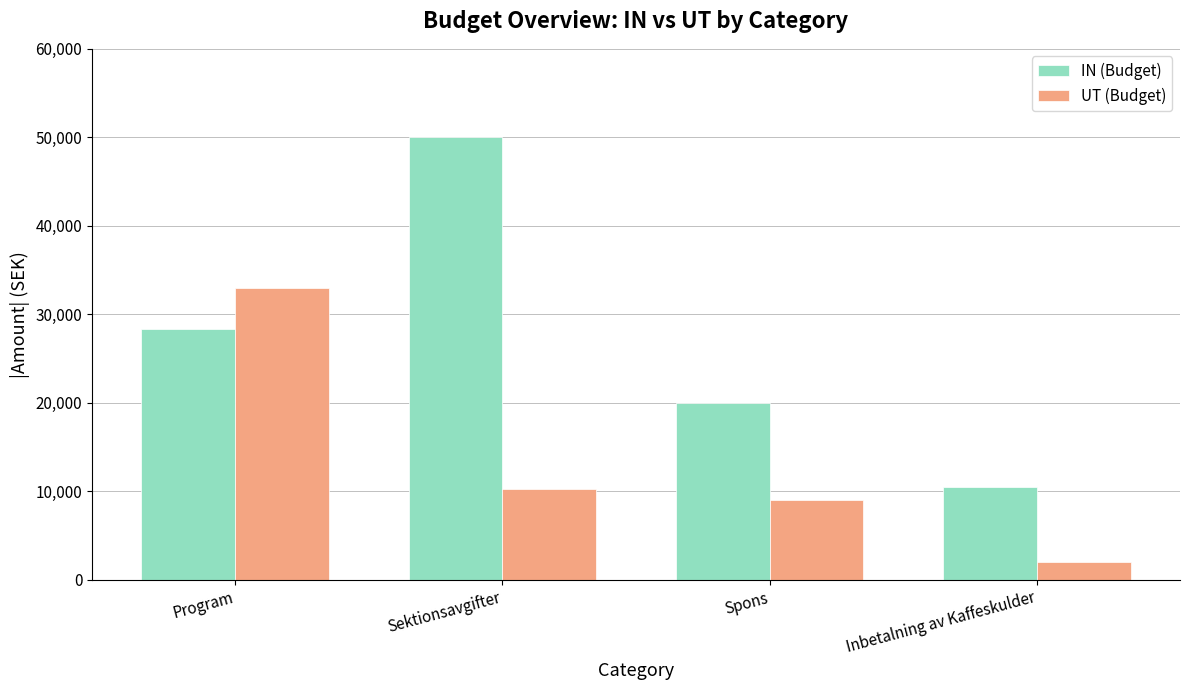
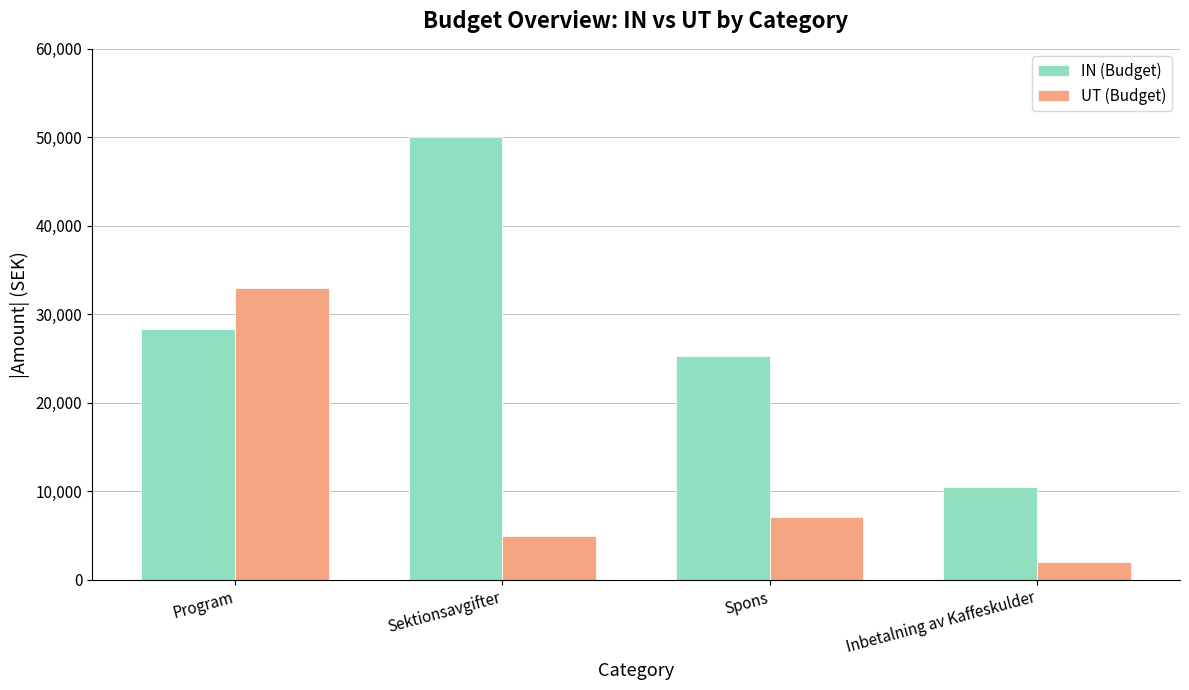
UT (Budget), Sektionsavgifter: 10,000 -> 5,000
IN (Budget), Spons: 20,000 -> 25,000
UT (Budget), Spons: 9,000 -> 7,000
